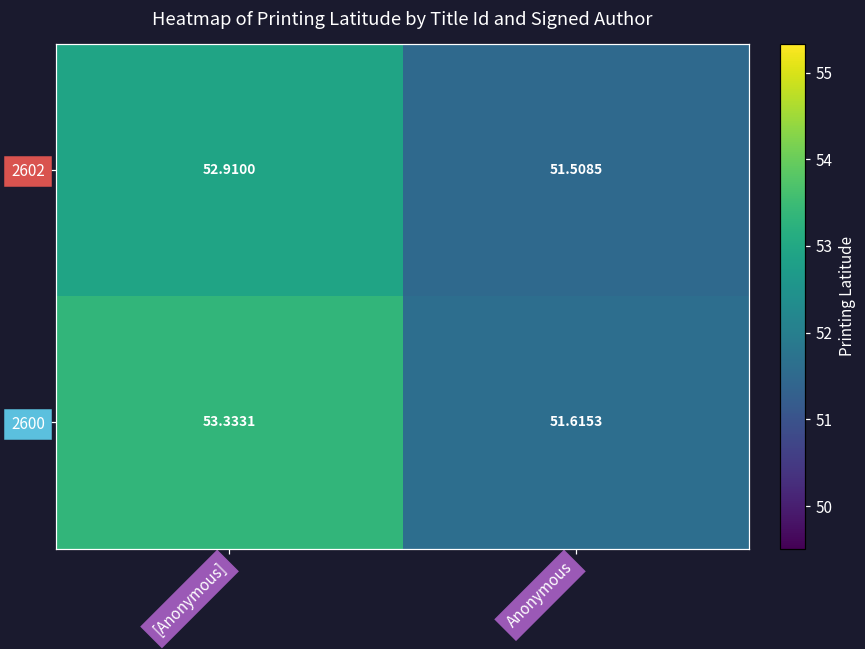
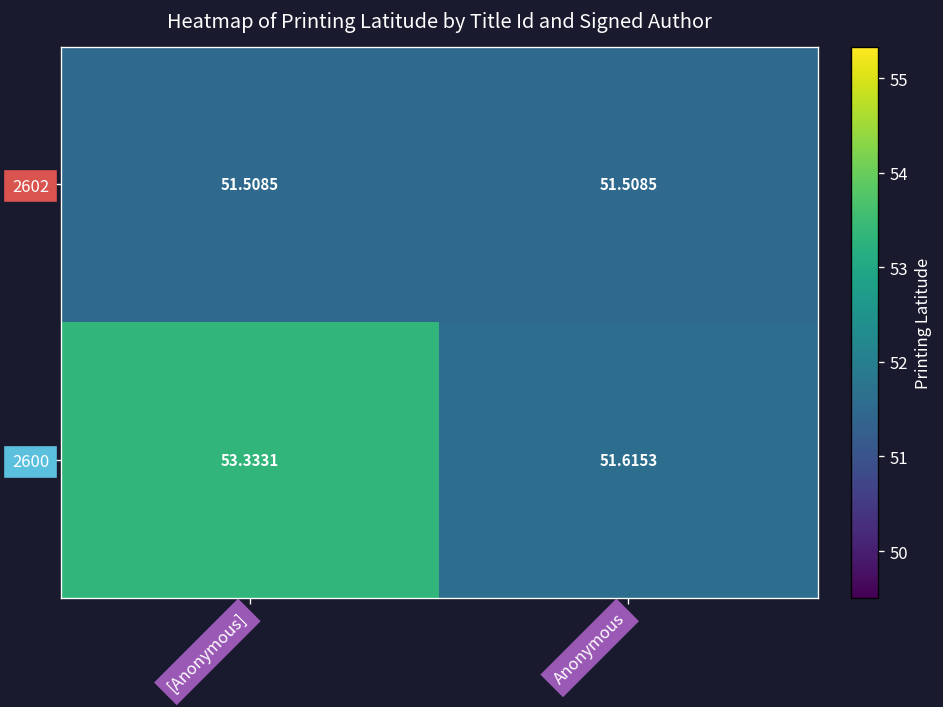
2602, [Anonymous]: 52.9100 -> 51.5085
